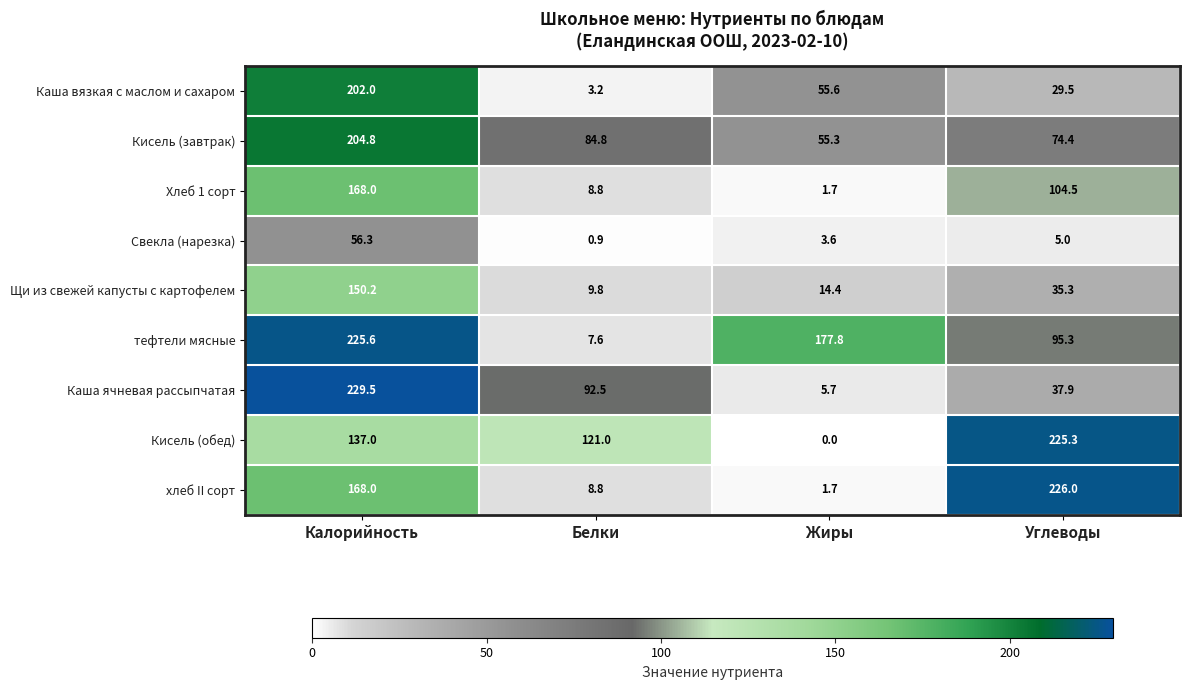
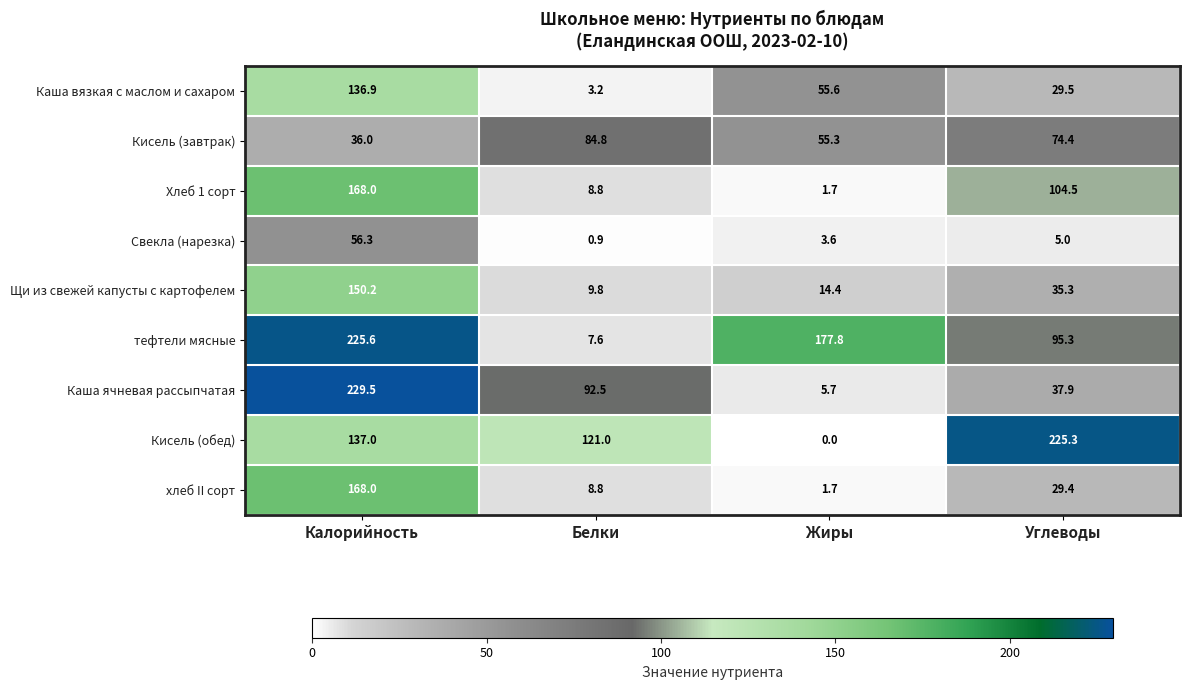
Каша вязкая с маслом и сахаром, Калорийность: 202.0 -> 136.9
Кисель (завтрак), Калорийность: 204.8 -> 36.0
хлеб II сорт, Углеводы: 226.0 -> 29.4
